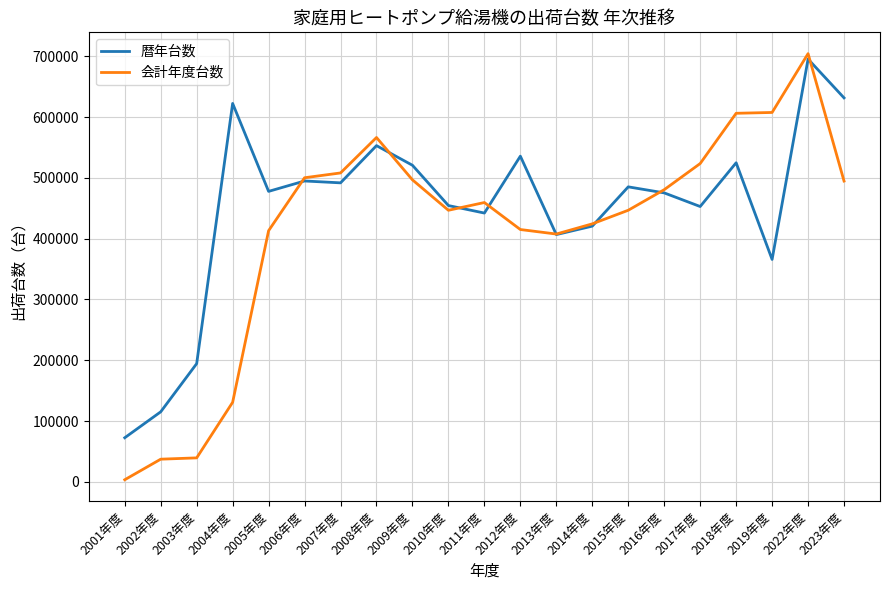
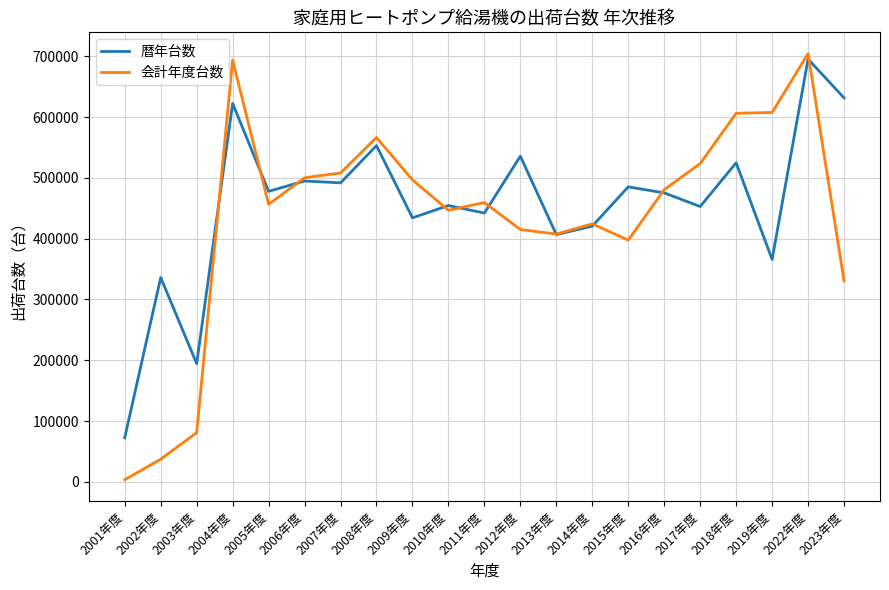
暦年台数, 2002年度: 120000 -> 340000
会計年度台数, 2003年度: 40000 -> 80000
会計年度台数, 2004年度: 130000 -> 690000
会計年度台数, 2005年度: 410000 -> 460000
暦年台数, 2009年度: 520000 -> 430000
会計年度台数, 2015年度: 450000 -> 400000
会計年度台数, 2023年度: 490000 -> 330000
